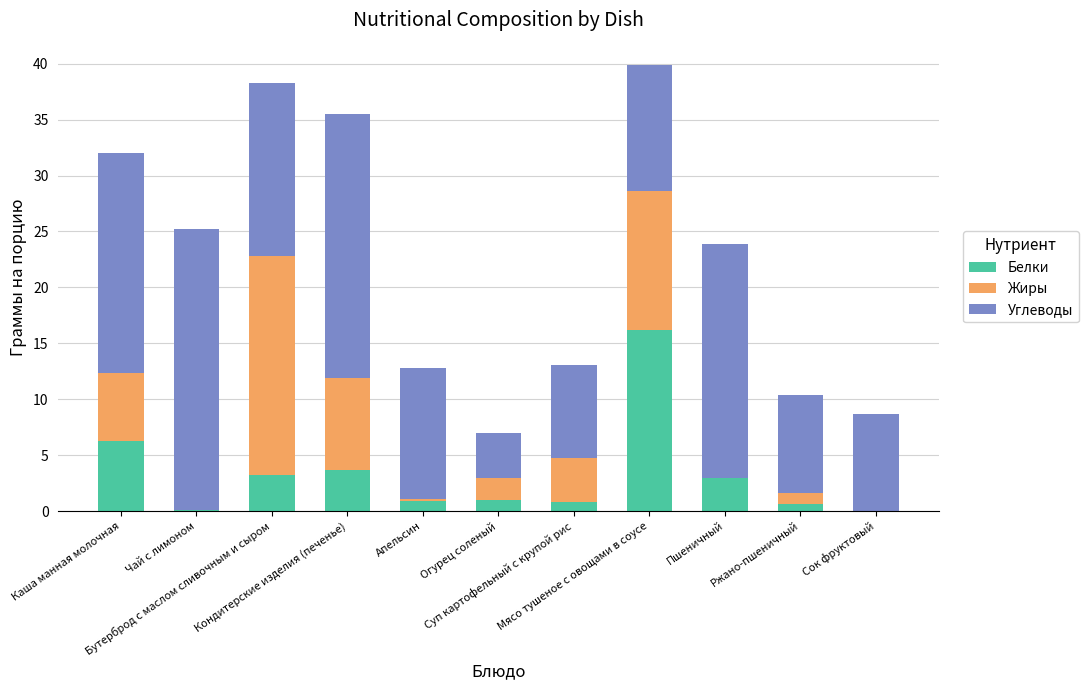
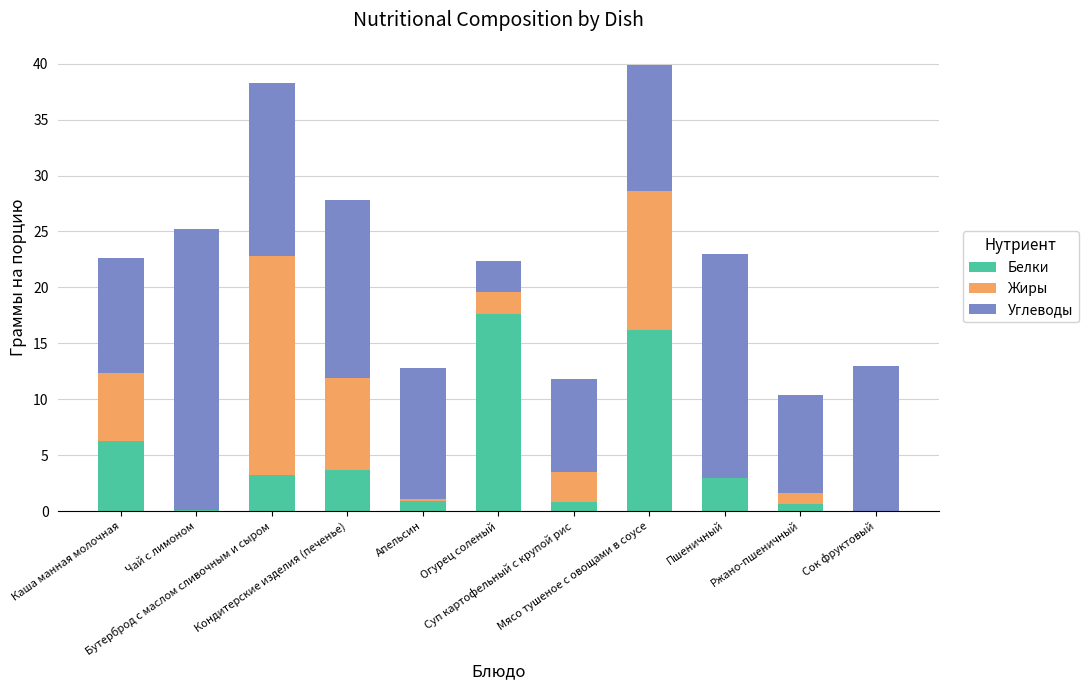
Углеводы, Каша манная молочная: 19.7 -> 10.3
Углеводы, Кондитерские изделия (печенье): 23.6 -> 15.9
Белки, Огурец соленый: 1.0 -> 17.6
Углеводы, Огурец соленый: 4.0 -> 2.8
Жиры, Суп картофельный с крупой рис: 4.0 -> 2.7
Углеводы, Пшеничный: 20.9 -> 20.0
Углеводы, Сок фруктовый: 8.7 -> 13.0
